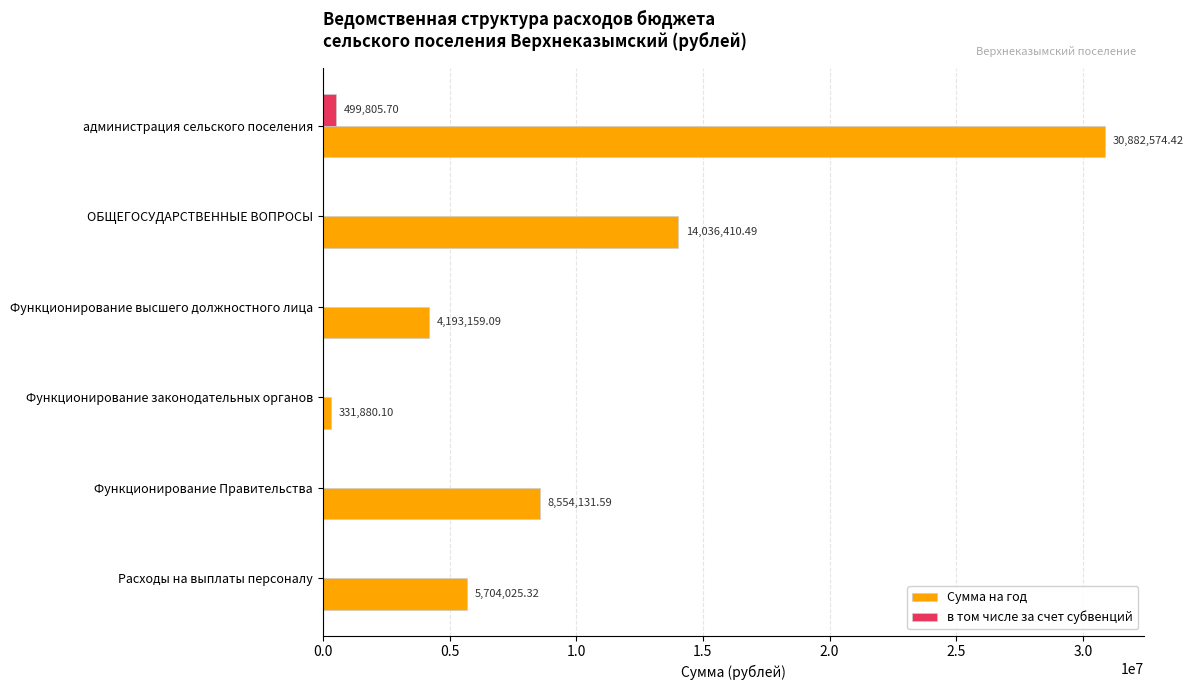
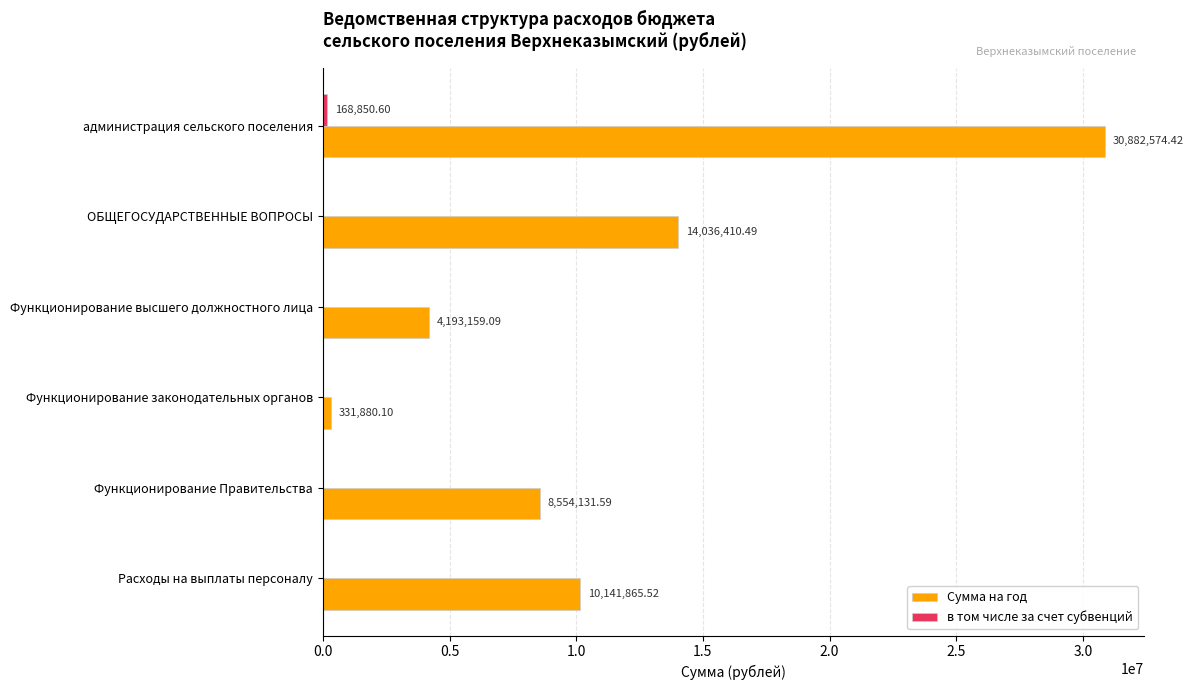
в том числе за счет субвенций, администрация сельского поселения: 499,805.70 -> 168,850.60
Сумма на год, Расходы на выплаты персоналу: 5,704,025.32 -> 10,141,865.52
